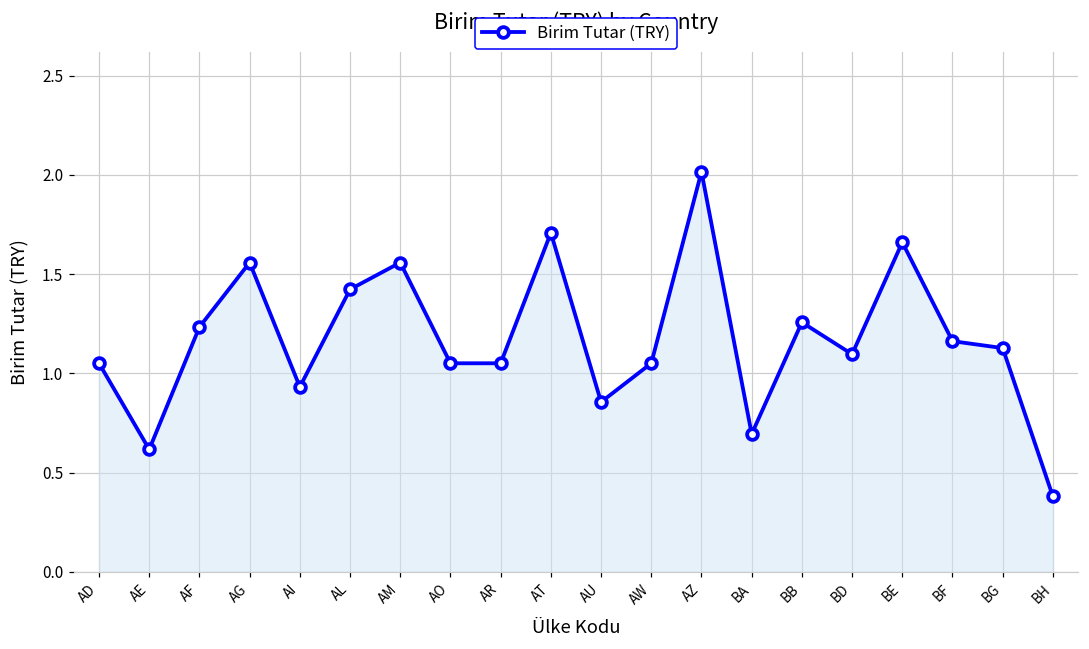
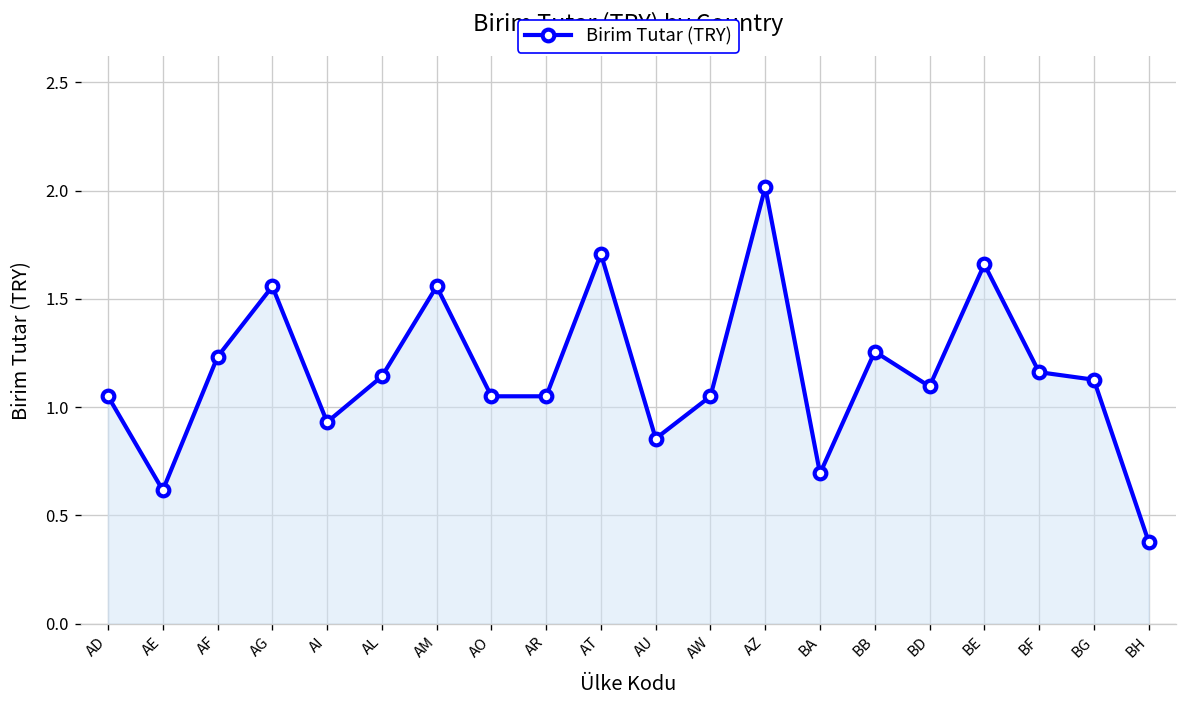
AL: 1.42 -> 1.14
